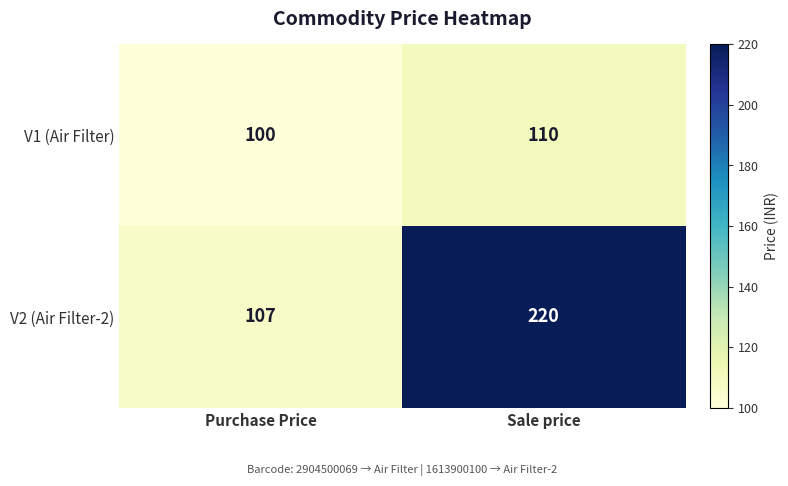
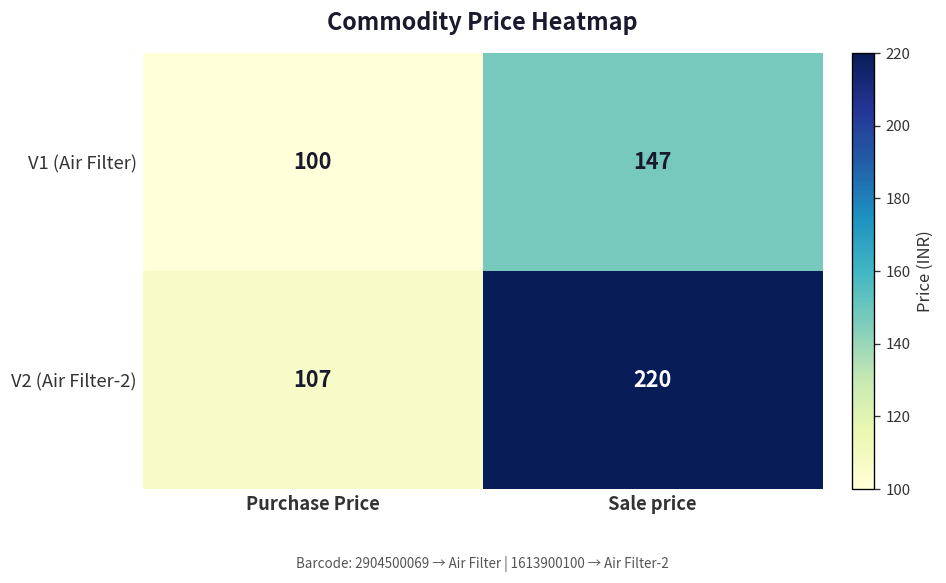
V1 (Air Filter), Sale price: 110 -> 147
